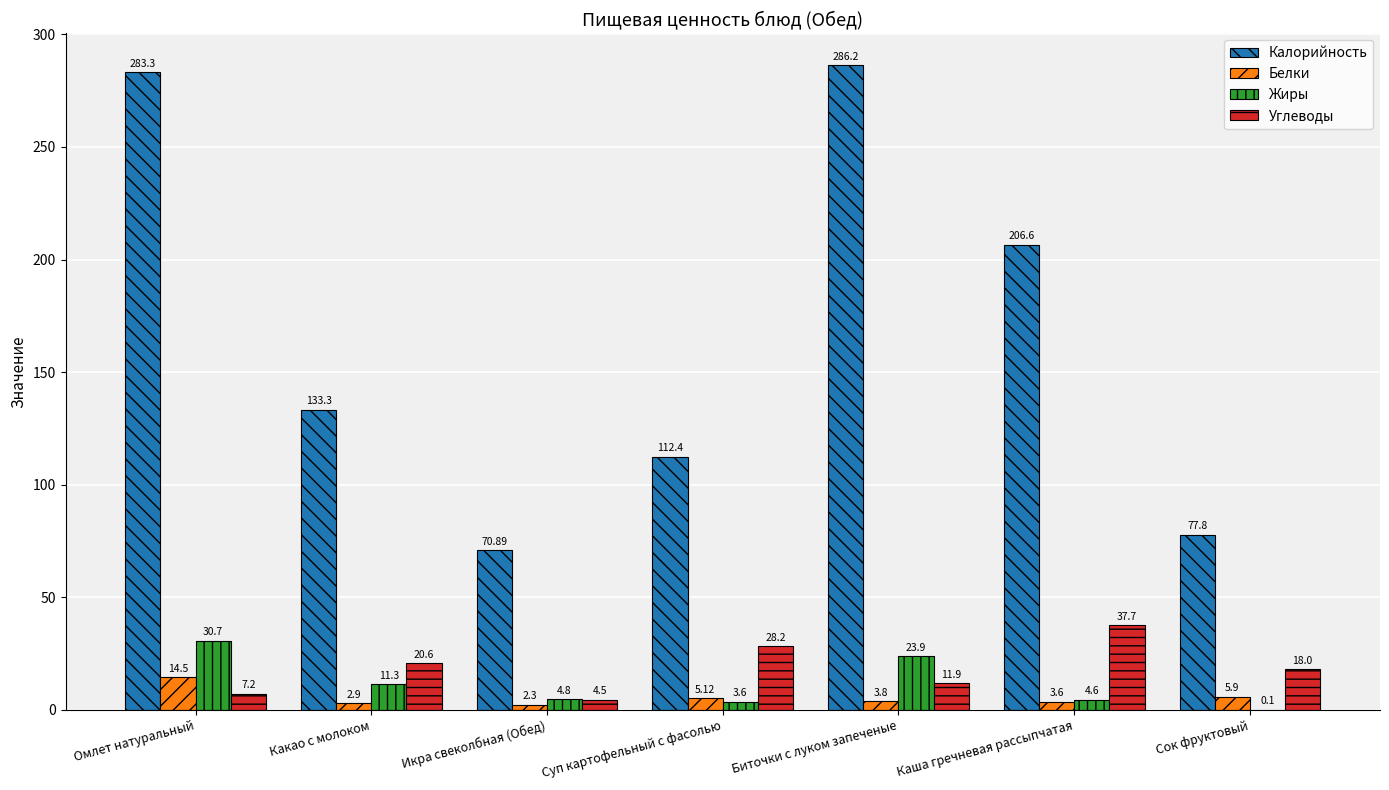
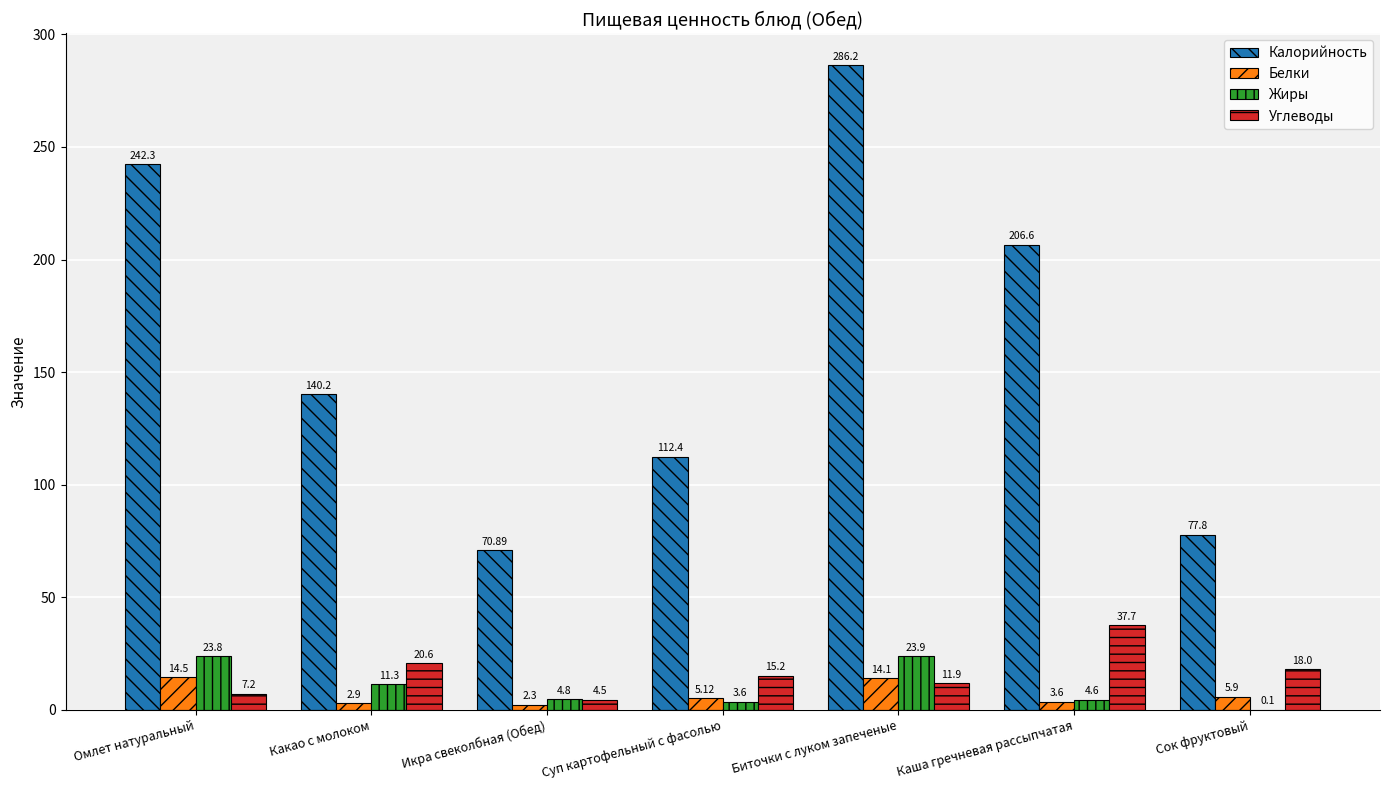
Калорийность, Омлет натуральный: 283.3 -> 242.3
Жиры, Омлет натуральный: 30.7 -> 23.8
Калорийность, Какао с молоком: 133.3 -> 140.2
Углеводы, Суп картофельный с фасолью: 28.2 -> 15.2
Белки, Биточки с луком запеченые: 3.8 -> 14.1
